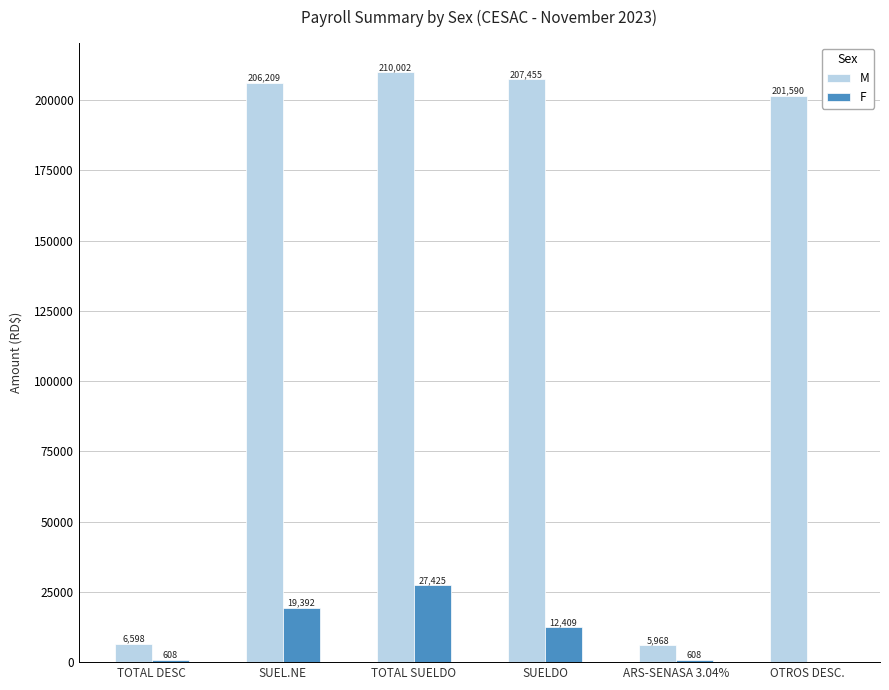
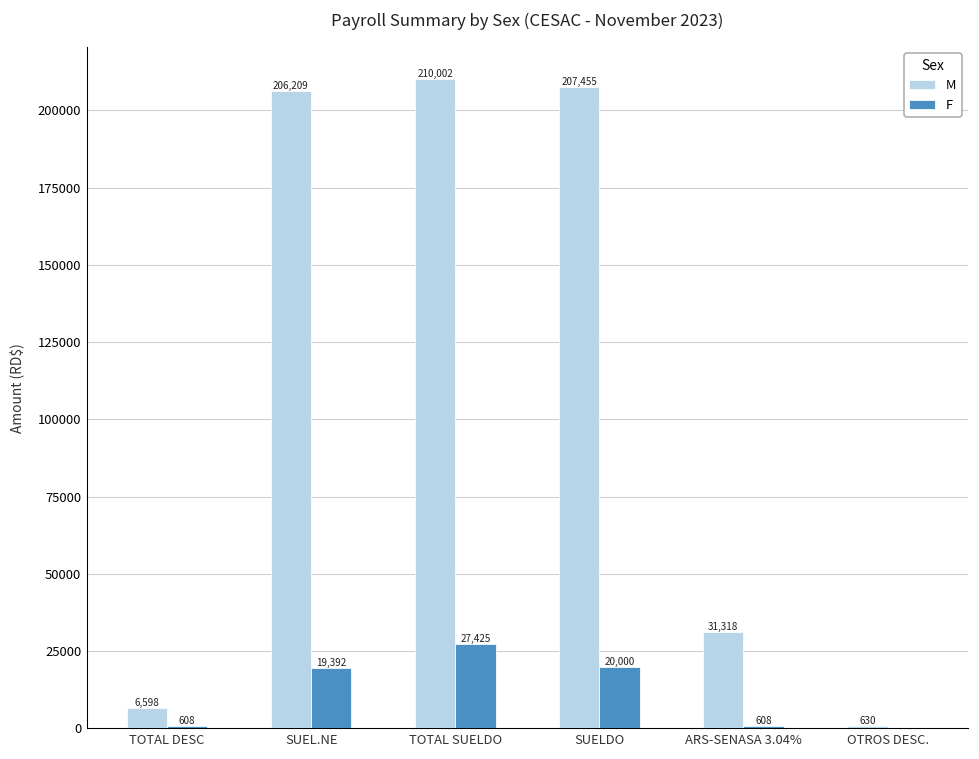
F, SUELDO: 12,409 -> 20,000
M, ARS-SENASA 3.04%: 5,968 -> 31,318
M, OTROS DESC.: 201,590 -> 630
